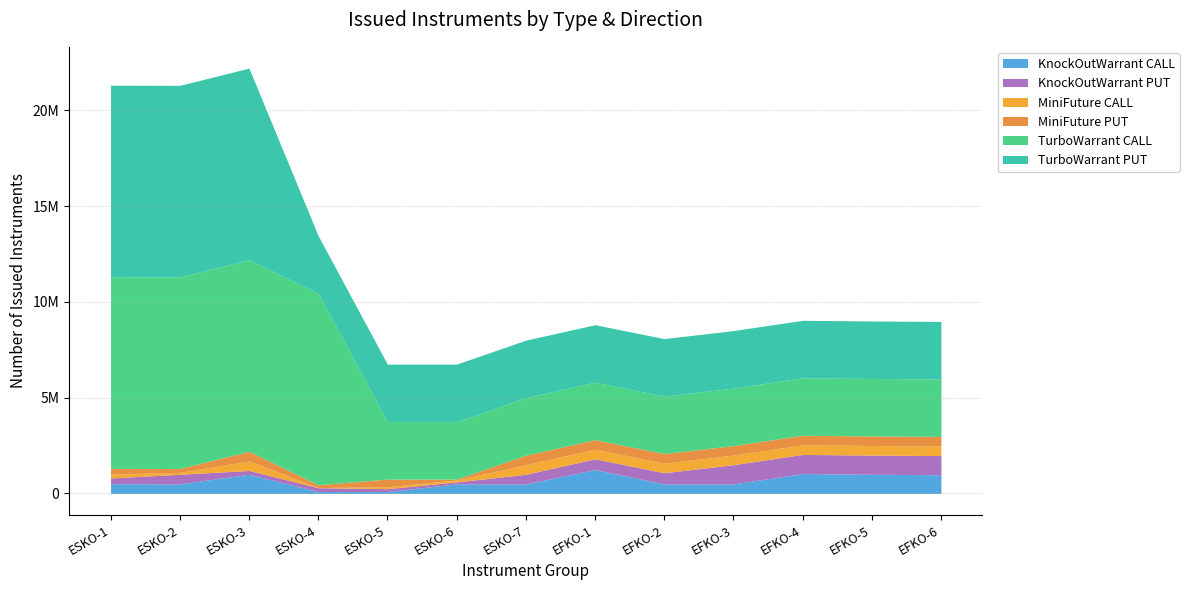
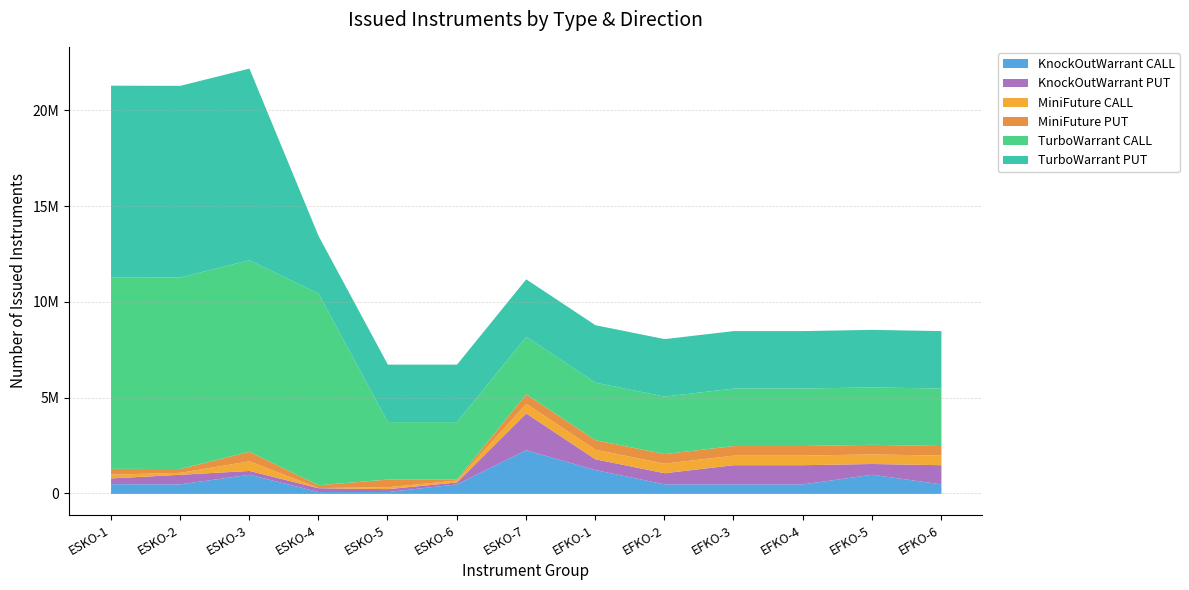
KnockOutWarrant CALL, ESKO-7: 500000 -> 2300000
KnockOutWarrant PUT, ESKO-7: 500000 -> 1900000
KnockOutWarrant CALL, EFKO-4: 1000000 -> 500000
KnockOutWarrant PUT, EFKO-5: 1000000 -> 600000
KnockOutWarrant CALL, EFKO-6: 1000000 -> 500000
